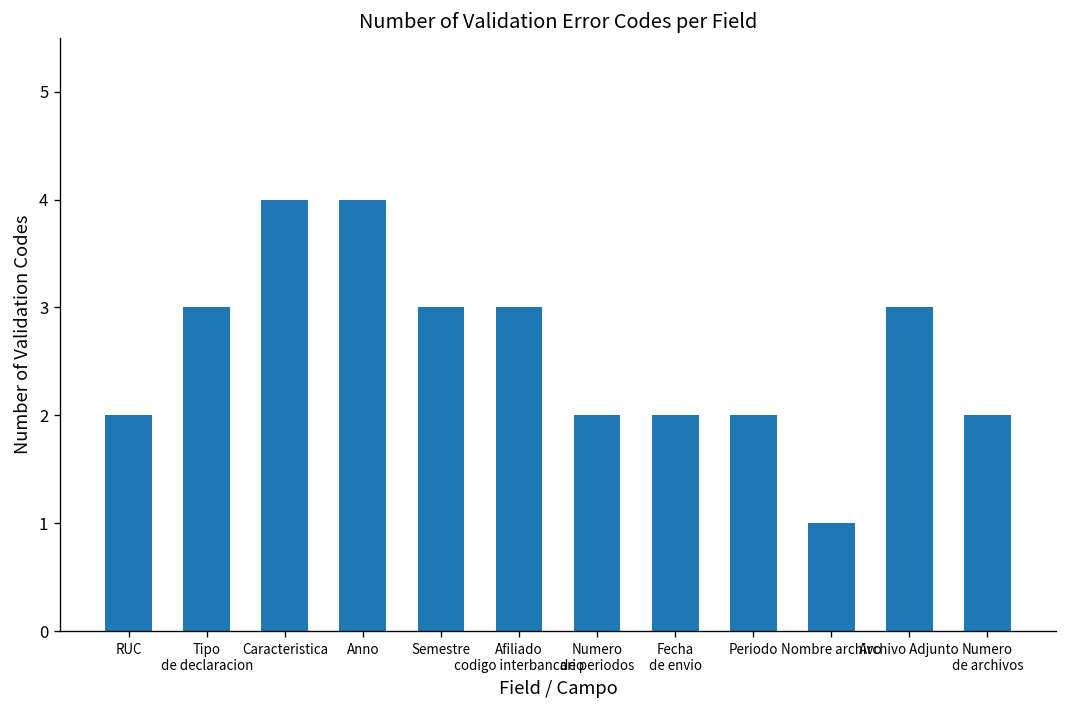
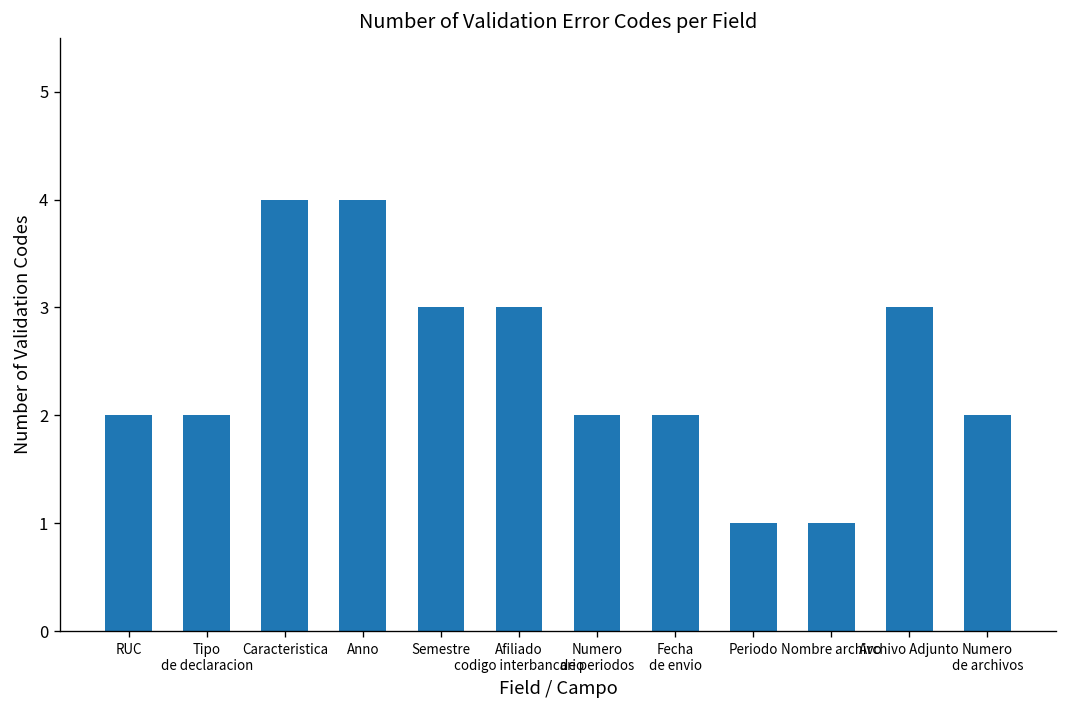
Tipo de declaracion: 3 -> 2
Periodo: 2 -> 1
